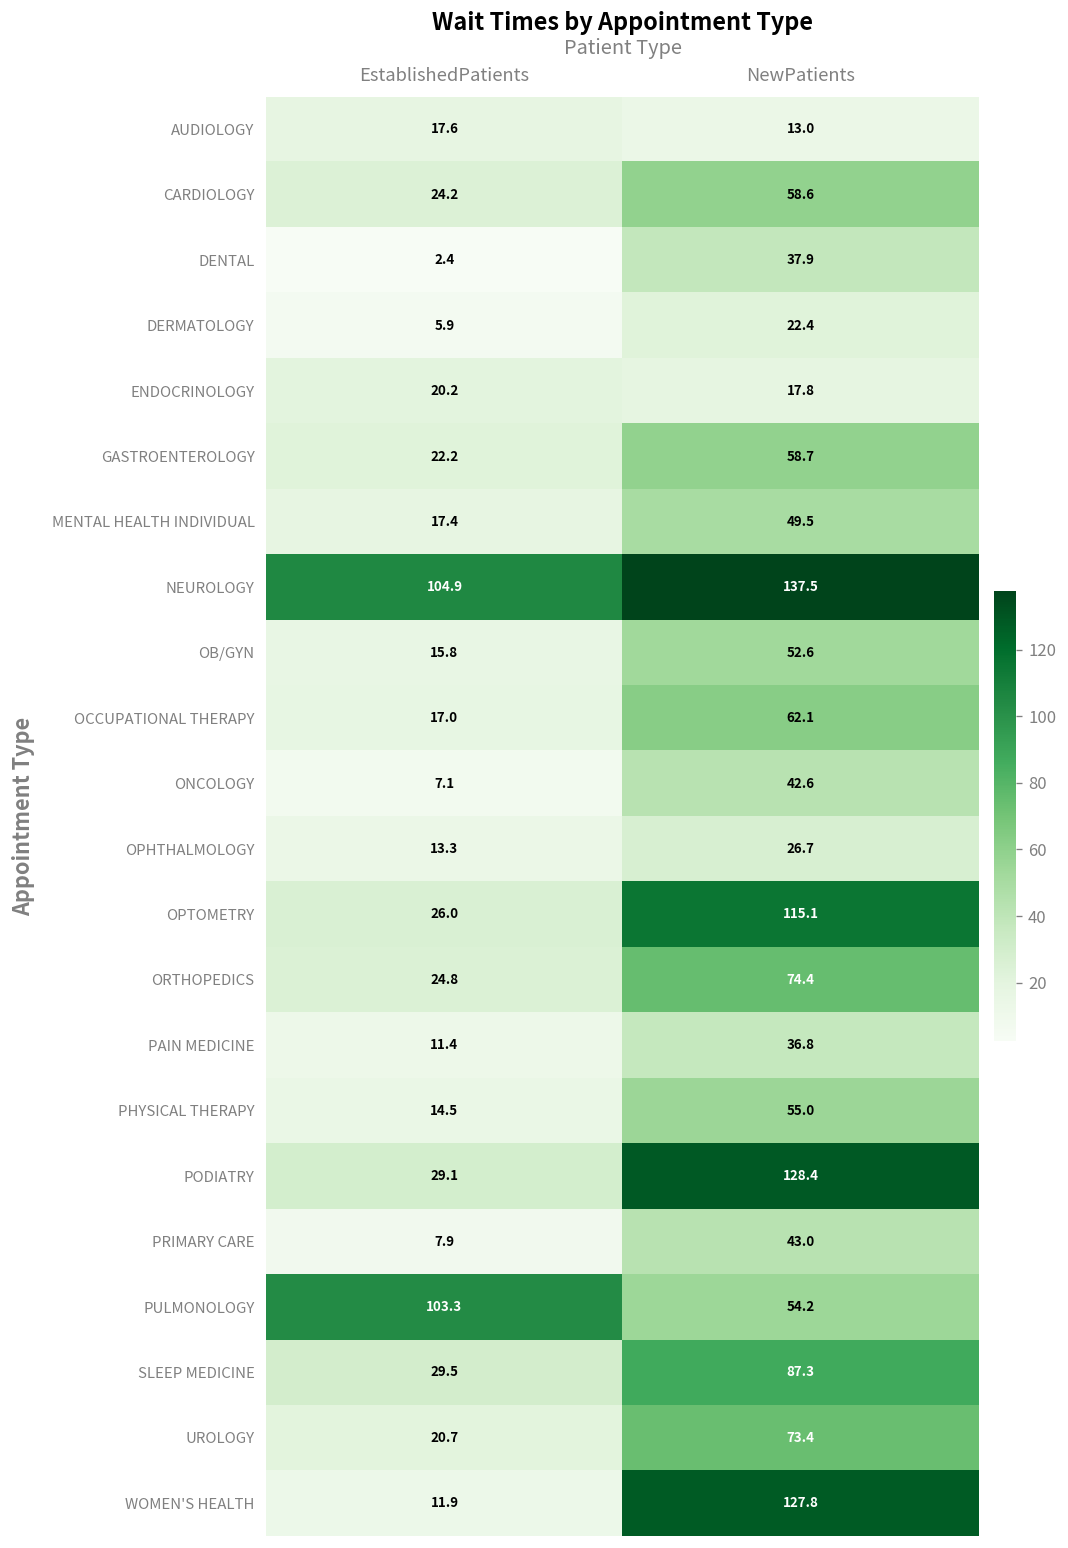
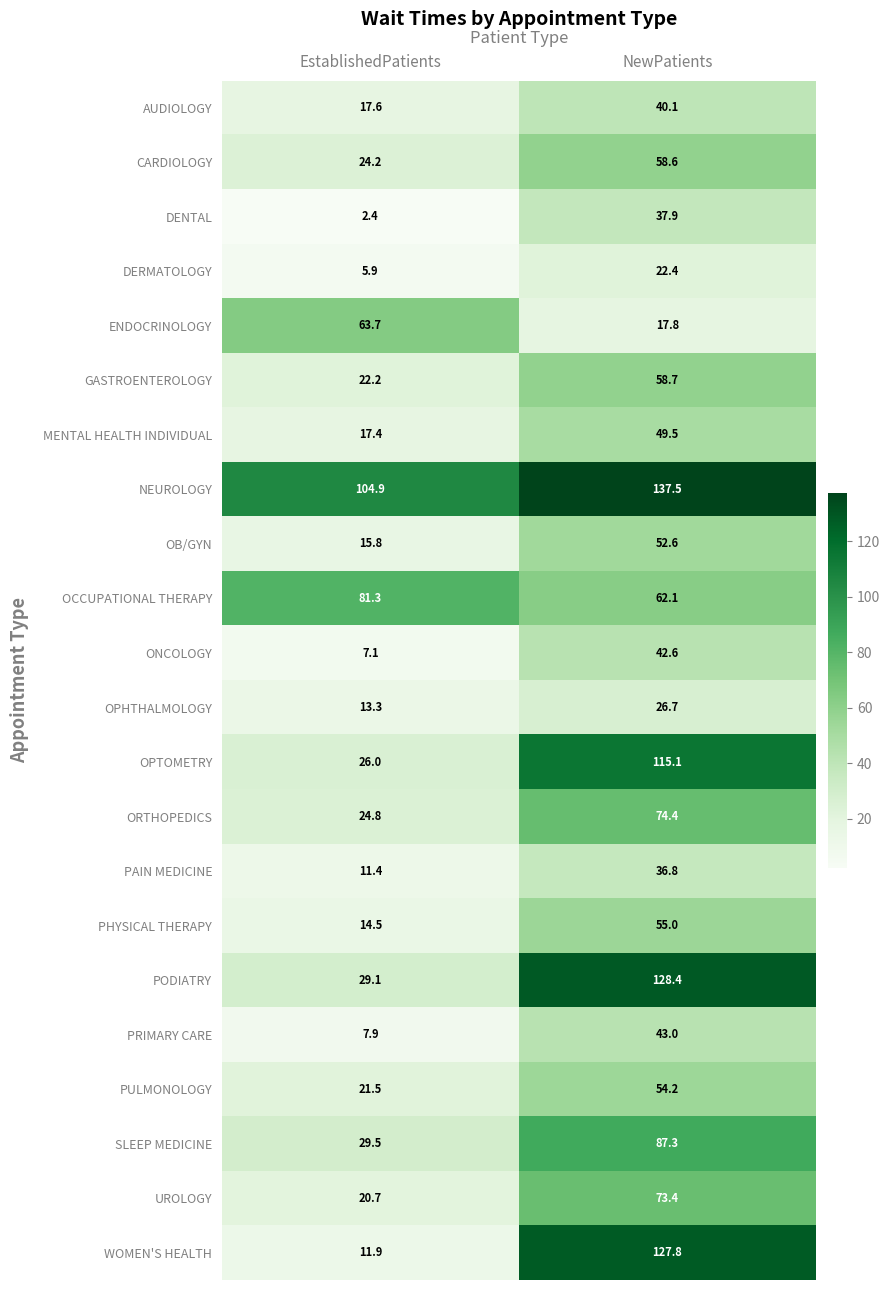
AUDIOLOGY, NewPatients: 13.0 -> 40.1
ENDOCRINOLOGY, EstablishedPatients: 20.2 -> 63.7
OCCUPATIONAL THERAPY, EstablishedPatients: 17.0 -> 81.3
PULMONOLOGY, EstablishedPatients: 103.3 -> 21.5
